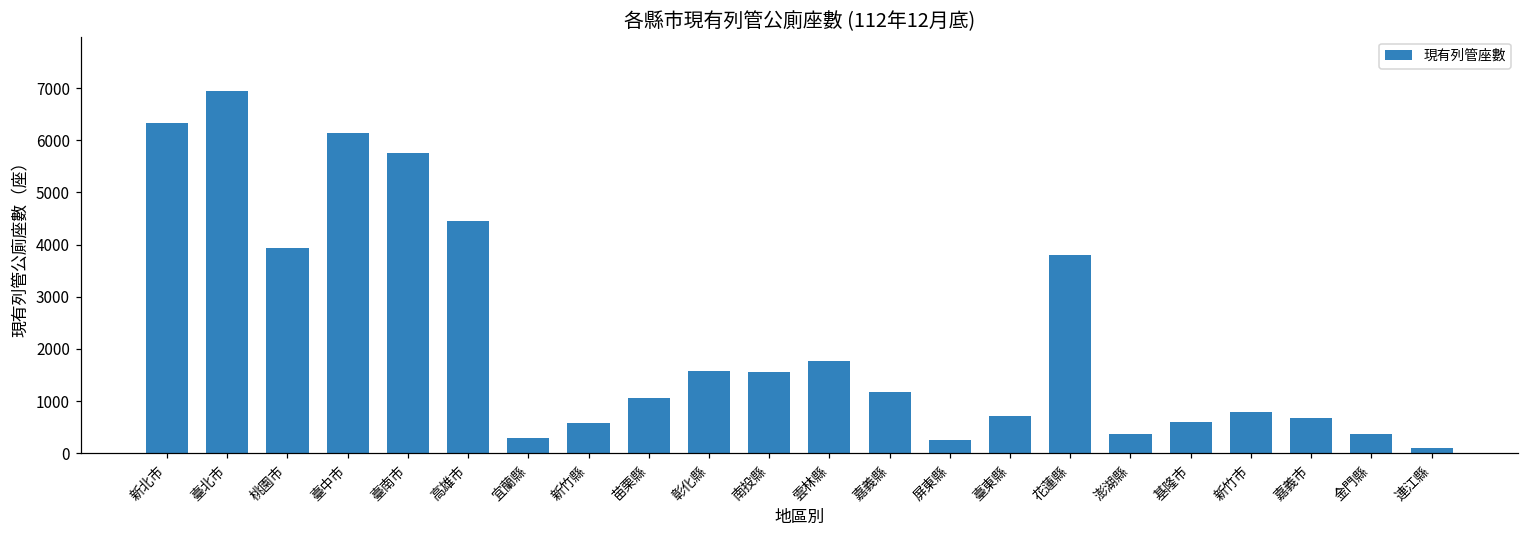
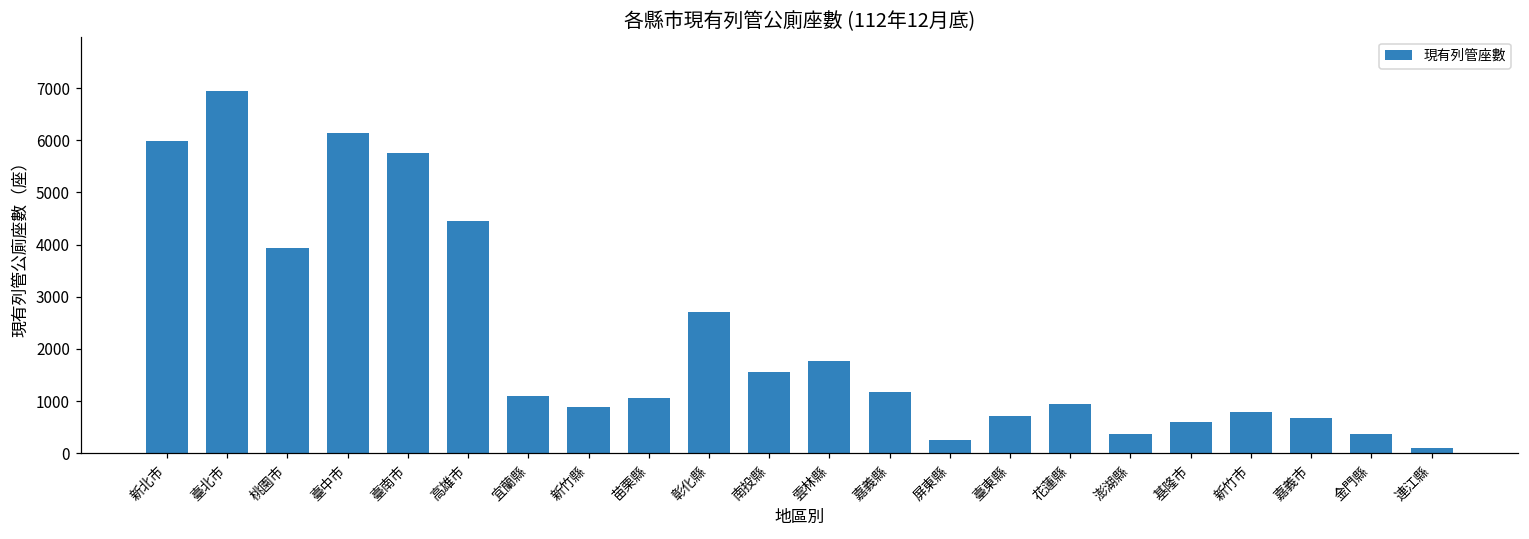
新北市: 6300 -> 6000
宜蘭縣: 300 -> 1100
新竹縣: 600 -> 900
彰化縣: 1600 -> 2700
花蓮縣: 3800 -> 900
